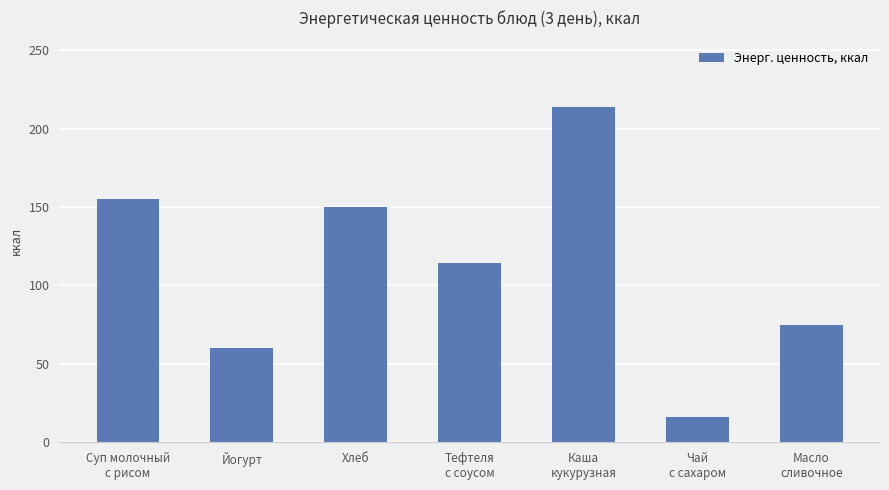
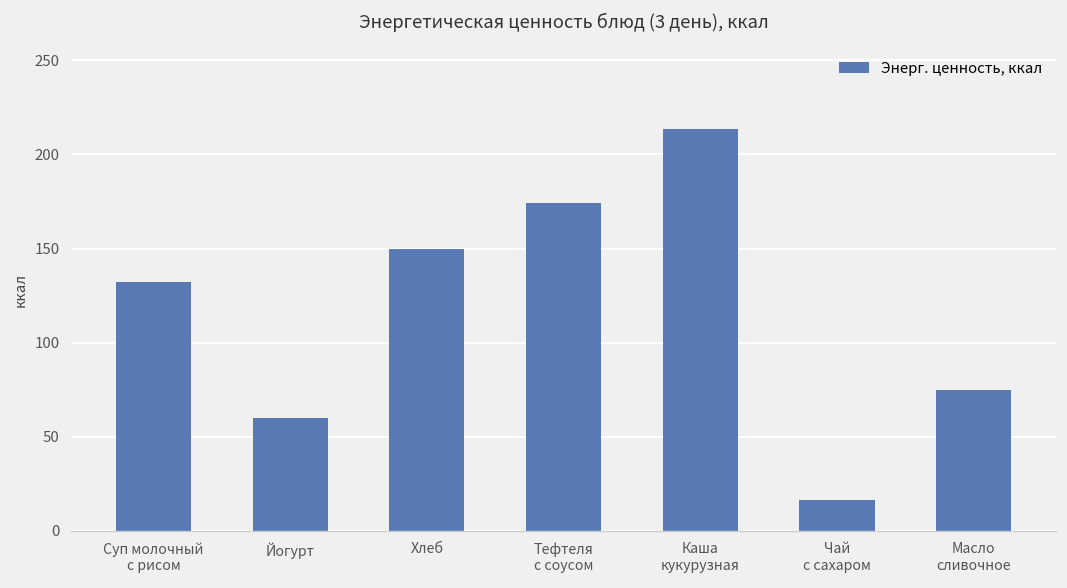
Суп молочный с рисом: 155 -> 132
Тефтеля с соусом: 114 -> 174
